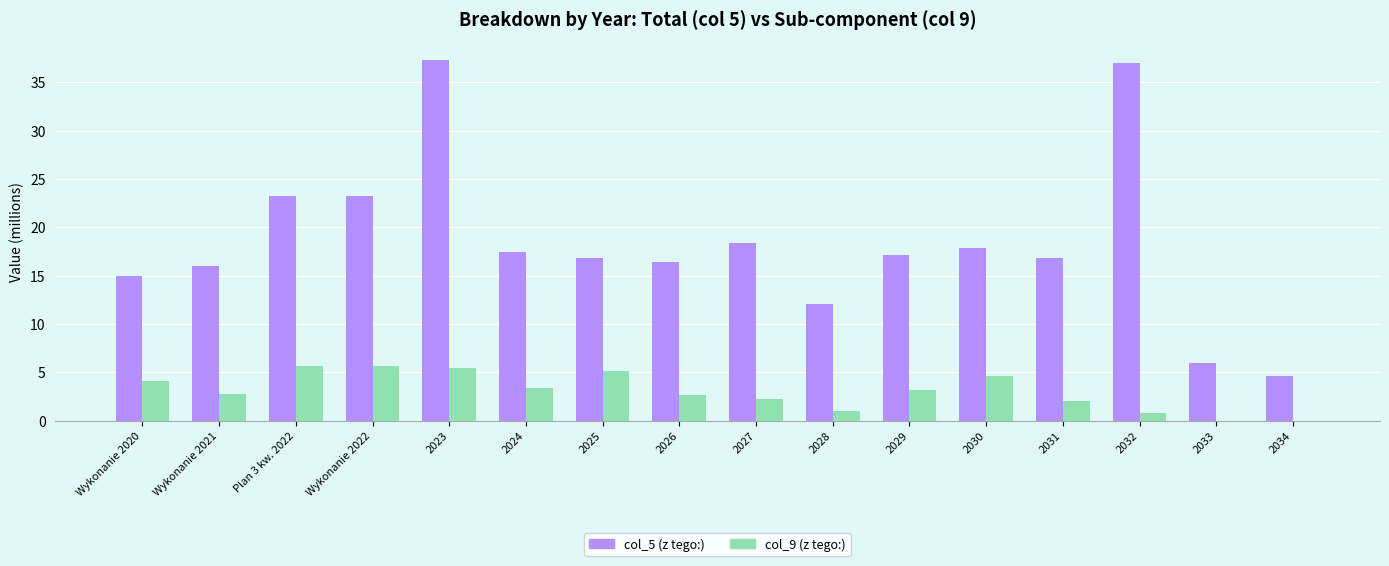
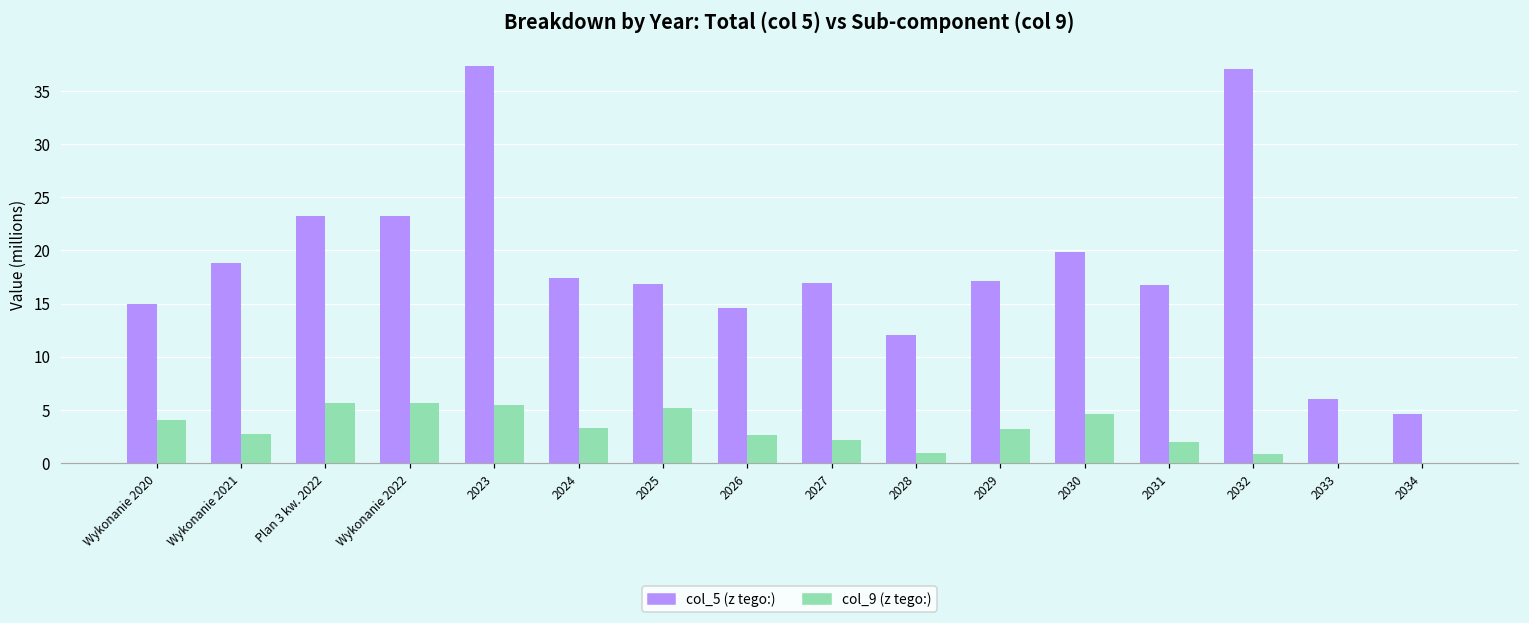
col_5 (z tego:), Wykonanie 2021: 16 -> 19
col_5 (z tego:), 2026: 16 -> 15
col_5 (z tego:), 2027: 18 -> 17
col_5 (z tego:), 2030: 18 -> 20
